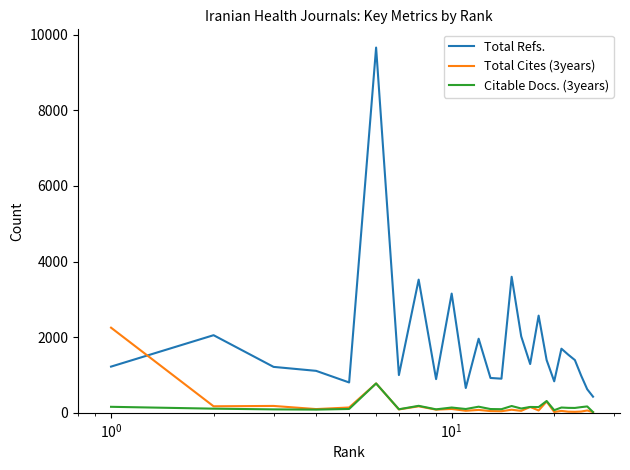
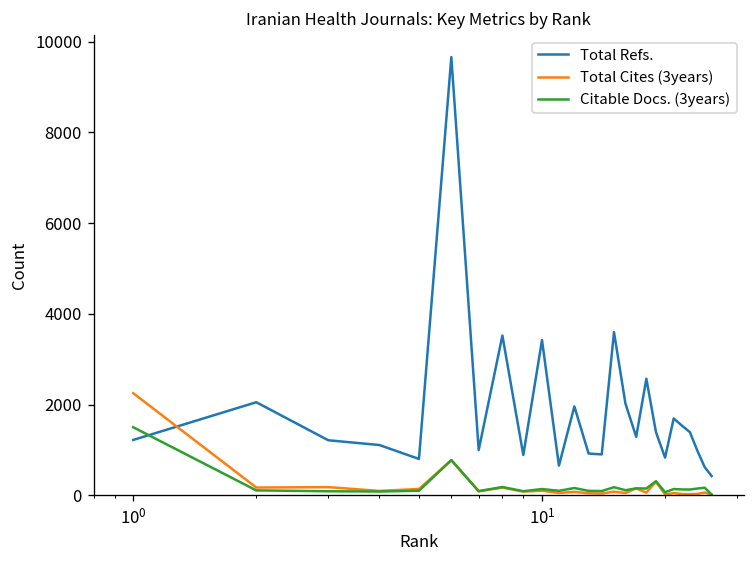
Citable Docs. (3years), 10^0: 200 -> 1500
Total Refs., 10^1: 3200 -> 3400
